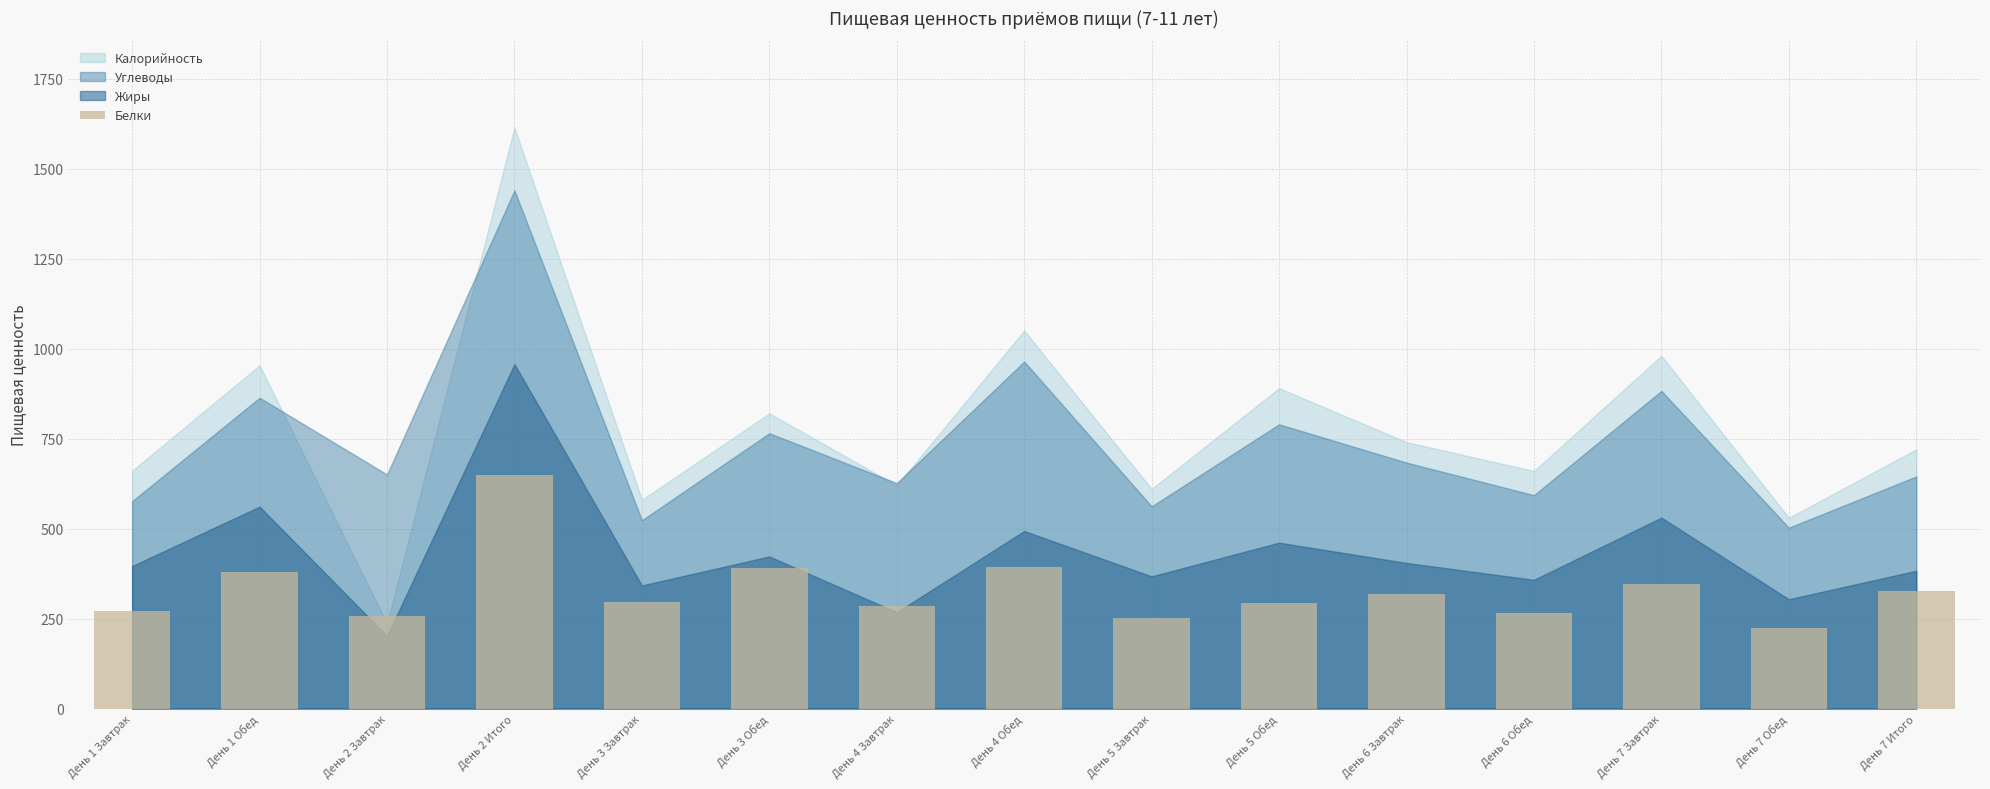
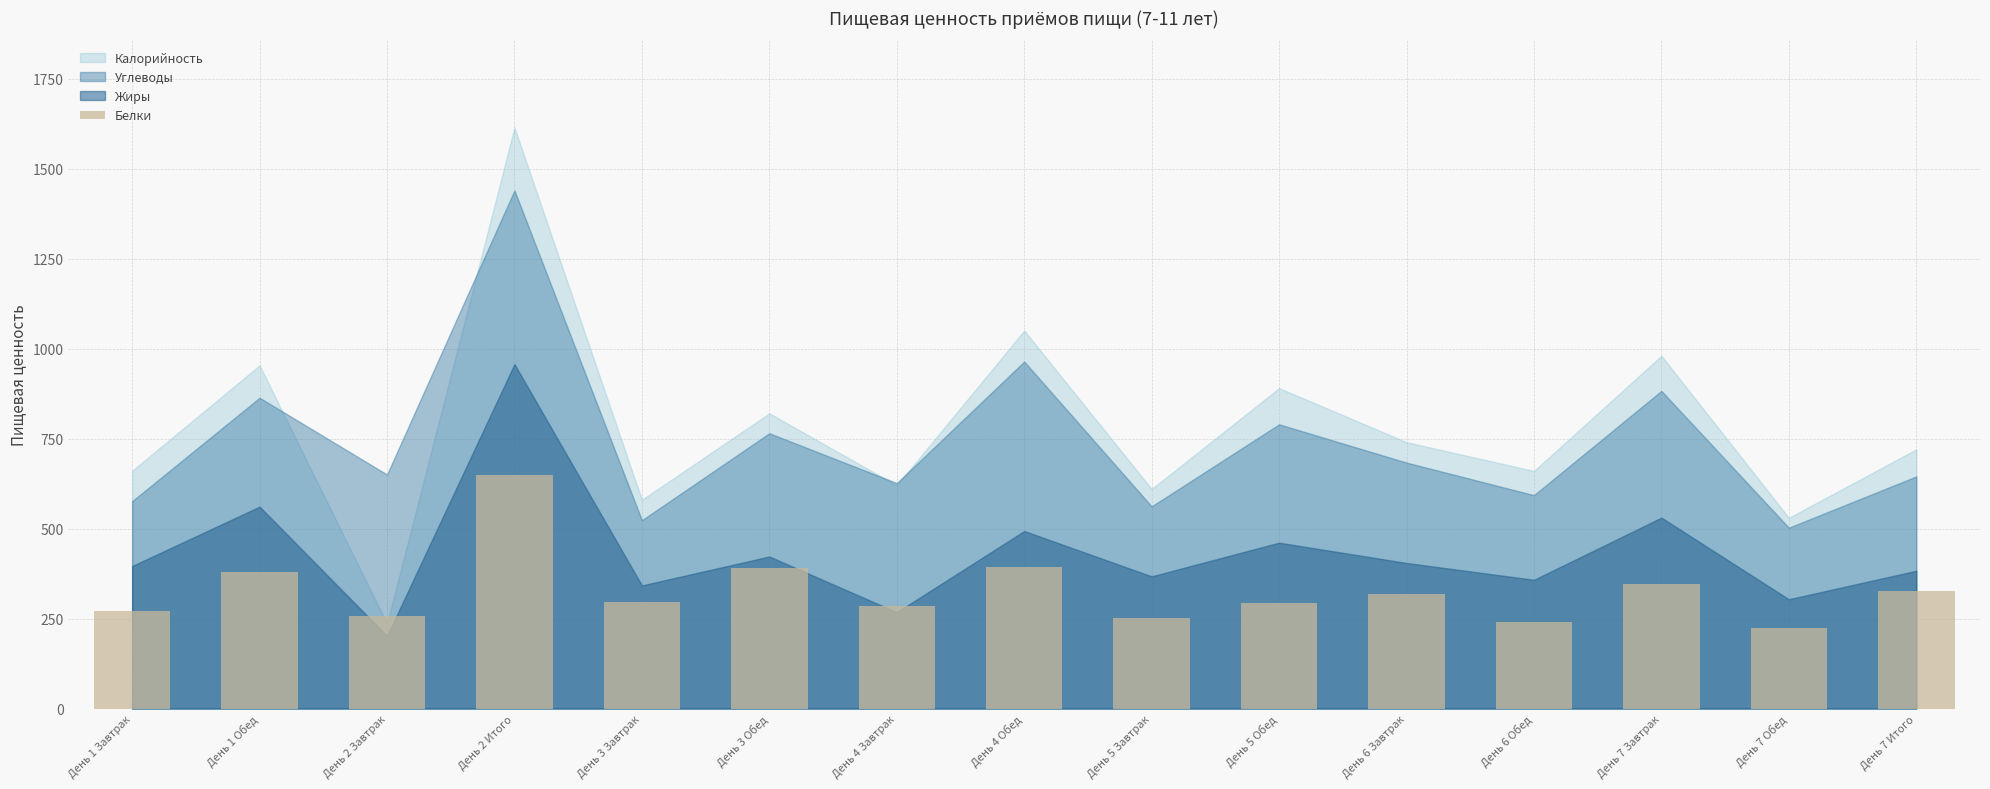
Белки, День 6 Обед: 270 -> 240
